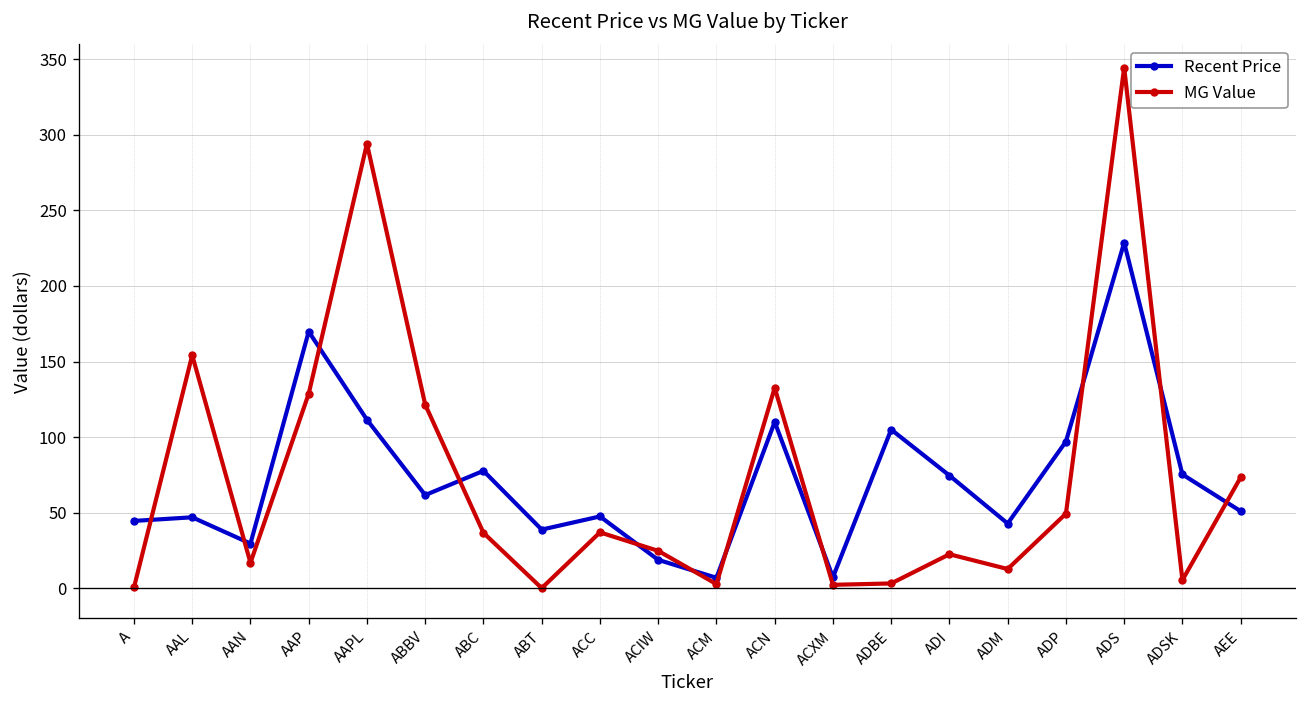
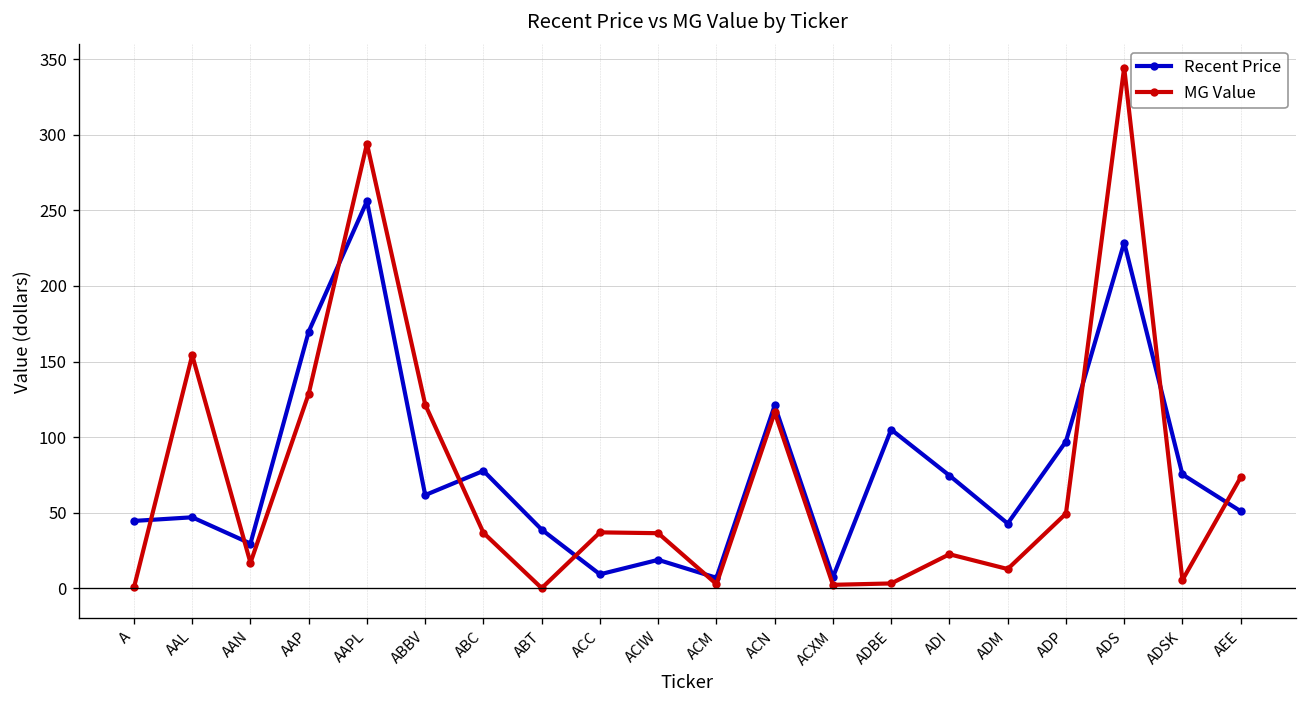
Recent Price, AAPL: 111 -> 256
Recent Price, ACC: 47 -> 9
MG Value, ACIW: 25 -> 36
Recent Price, ACN: 110 -> 121
MG Value, ACN: 133 -> 116
